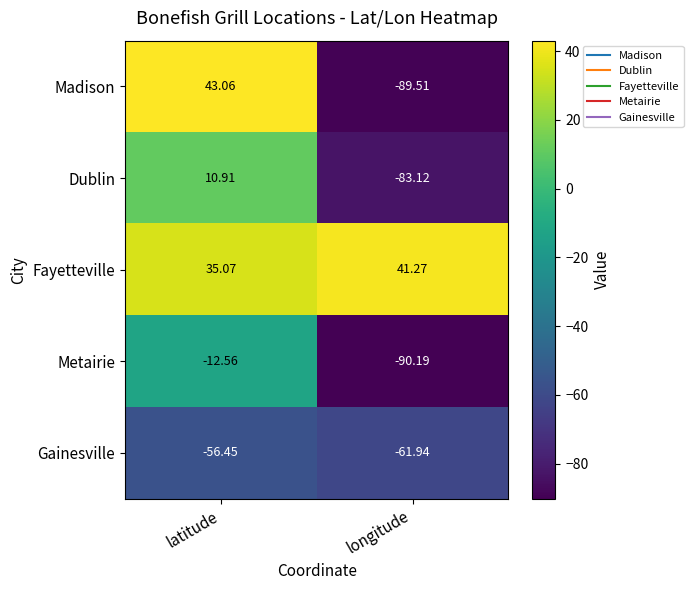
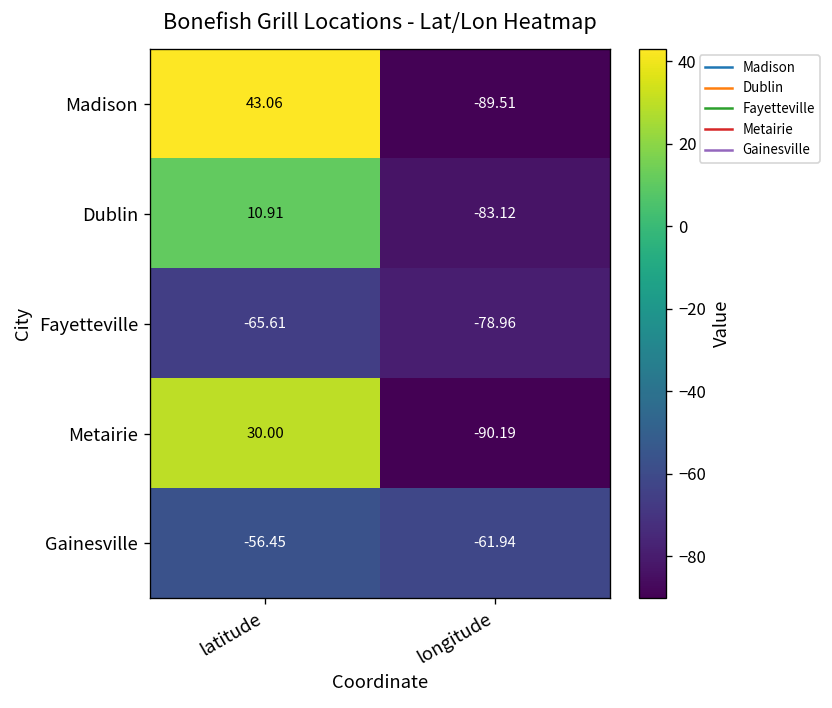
Fayetteville, latitude: 35.07 -> -65.61
Fayetteville, longitude: 41.27 -> -78.96
Metairie, latitude: -12.56 -> 30.00
